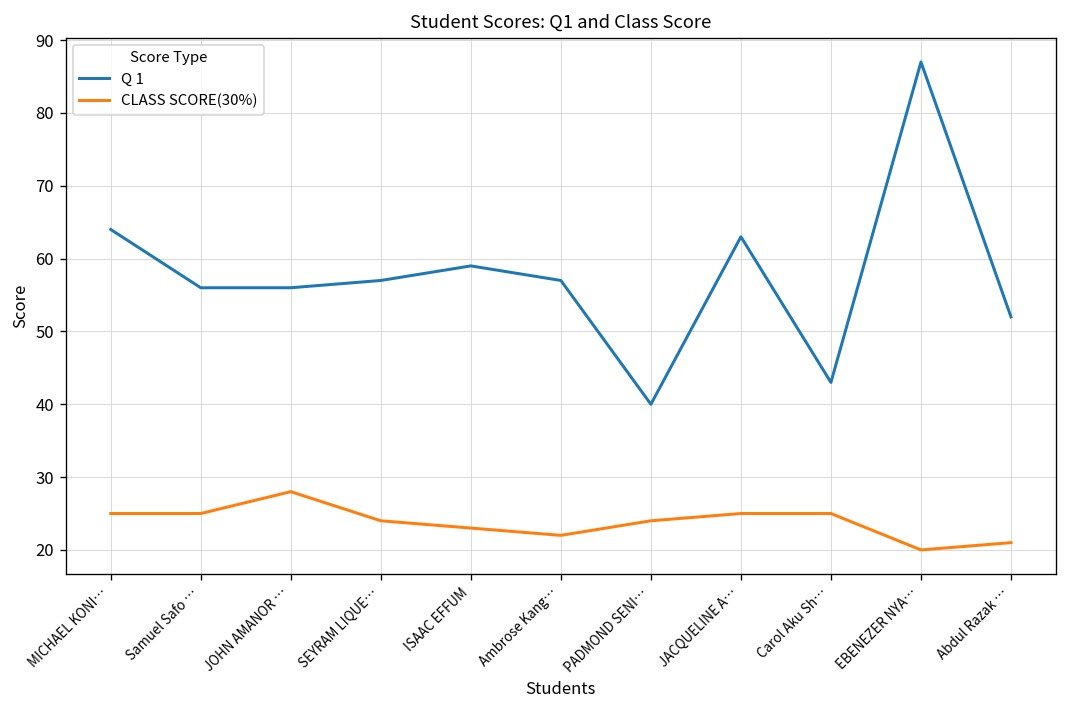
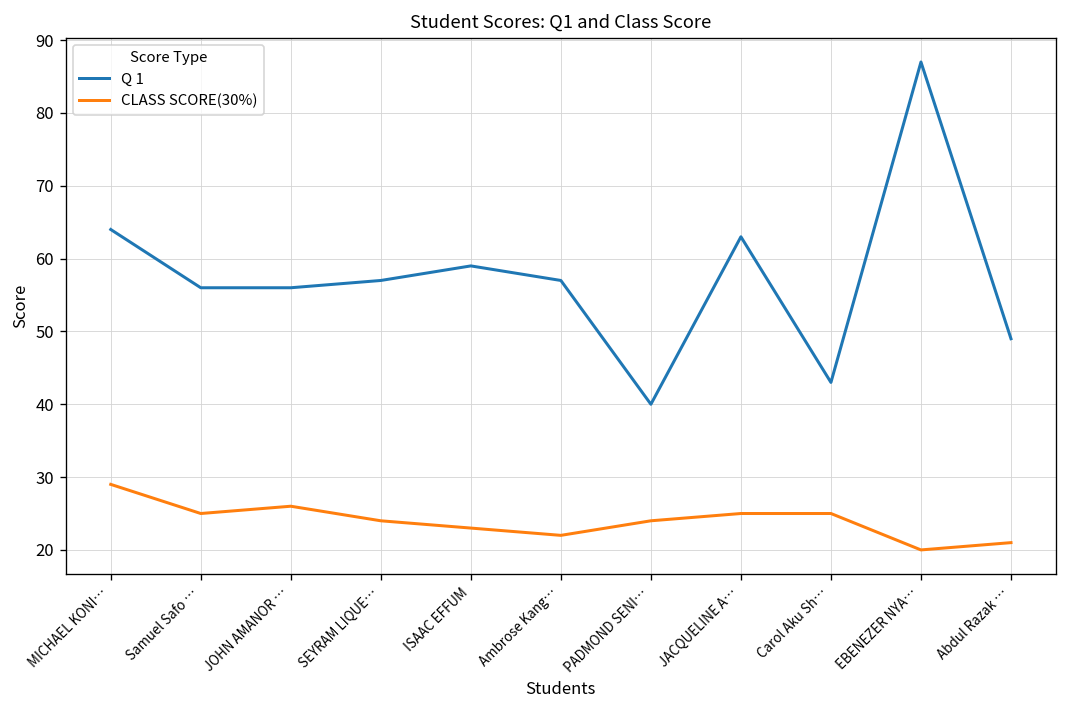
CLASS SCORE(30%), MICHAEL KONI…: 25 -> 29
CLASS SCORE(30%), JOHN AMANOR …: 28 -> 26
Q 1, Abdul Razak …: 52 -> 49
